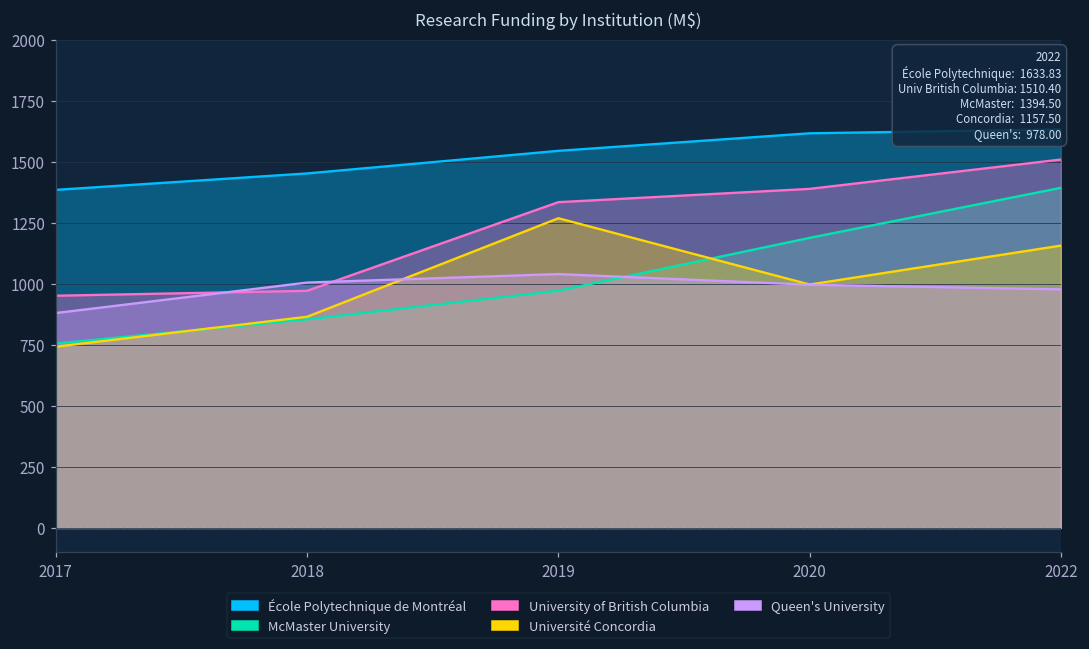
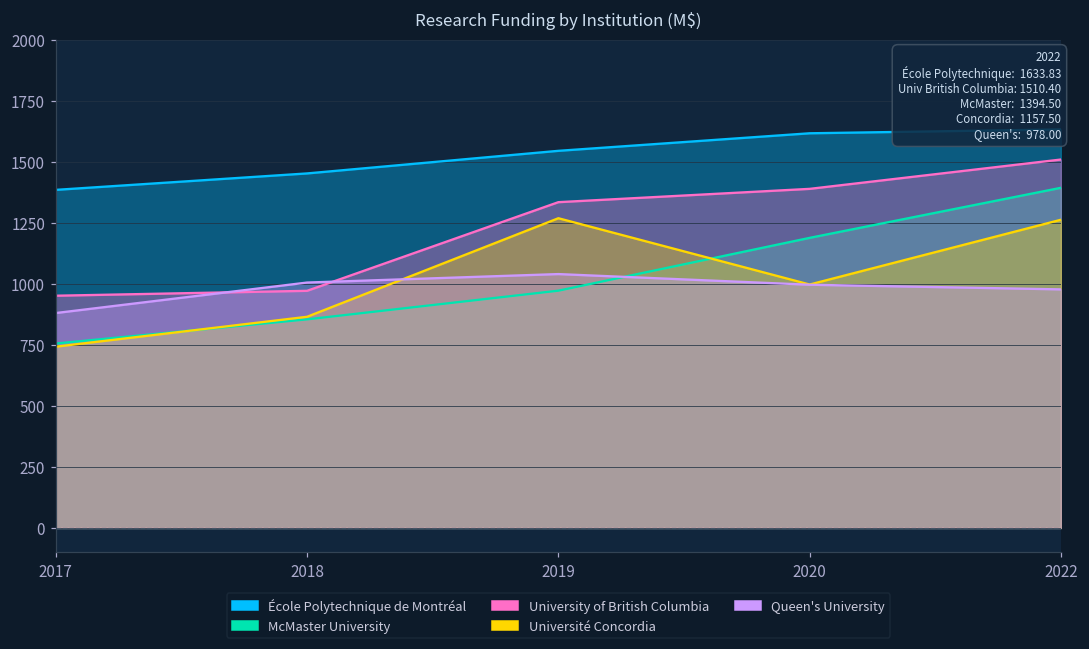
Université Concordia, 2022: 1160 -> 1260
